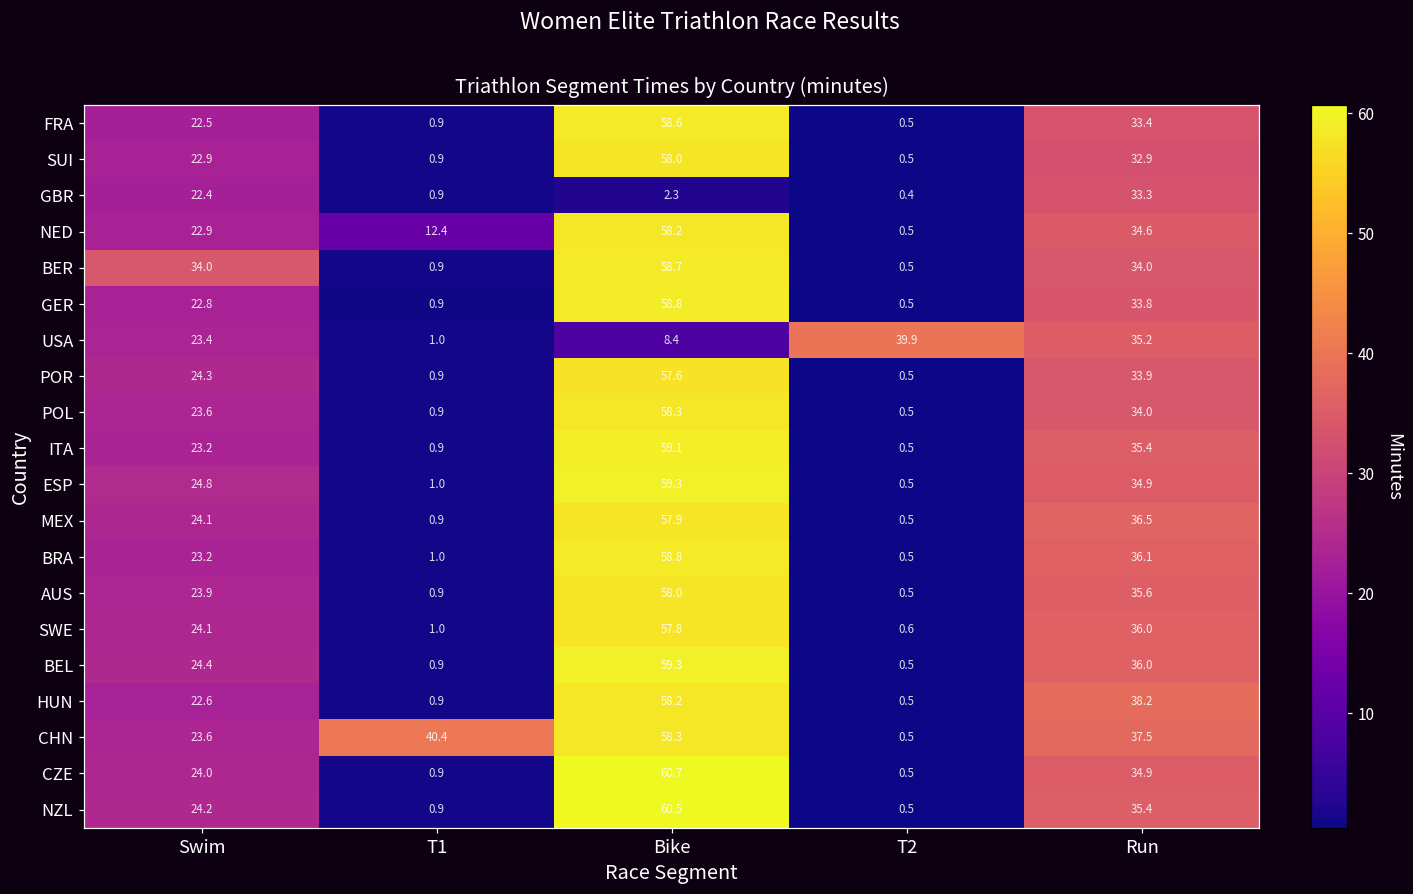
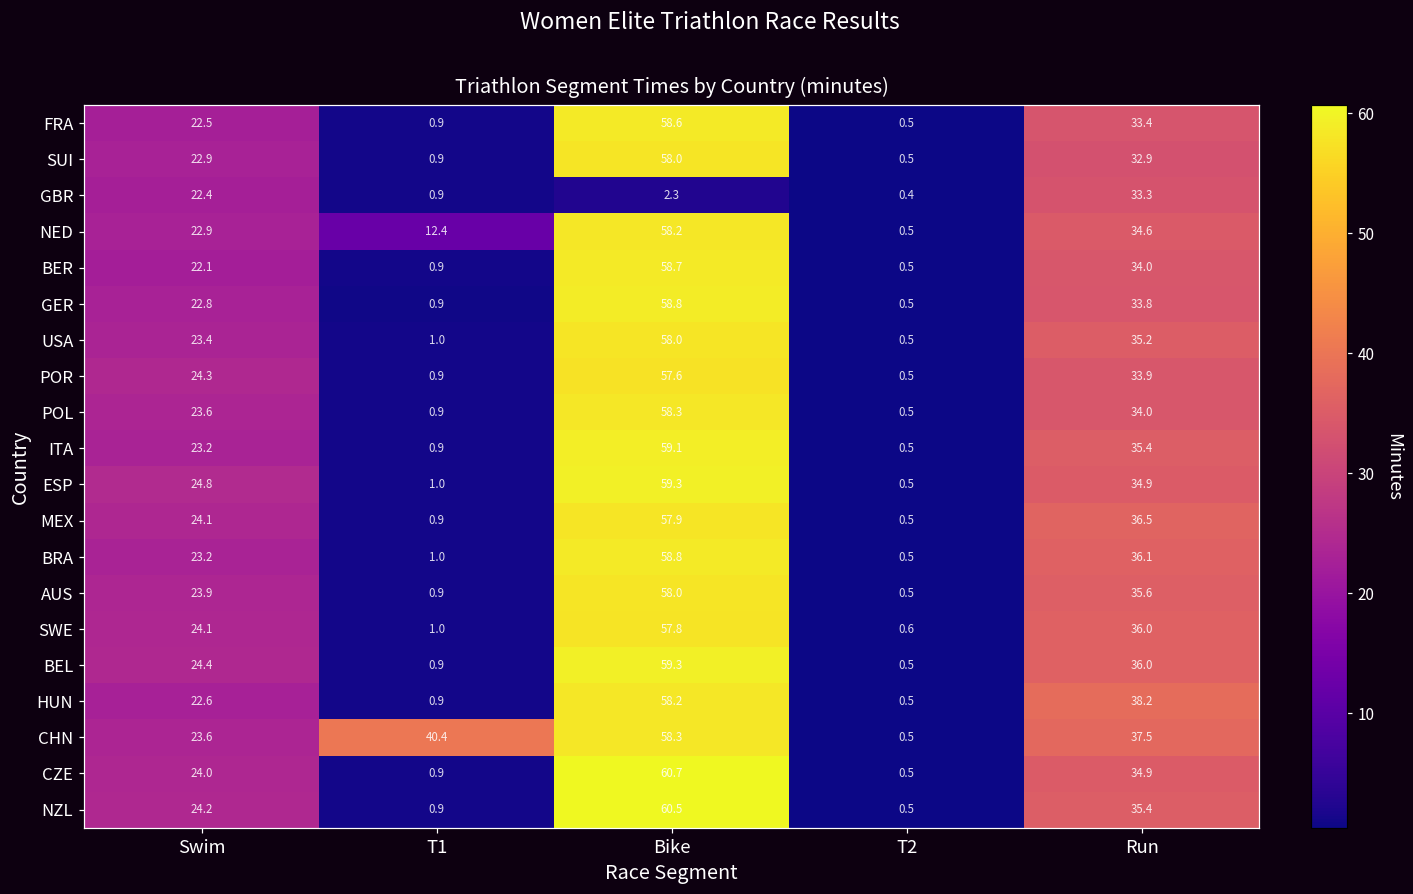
BER, Swim: 34.0 -> 22.1
USA, Bike: 8.4 -> 58.0
USA, T2: 39.9 -> 0.5
